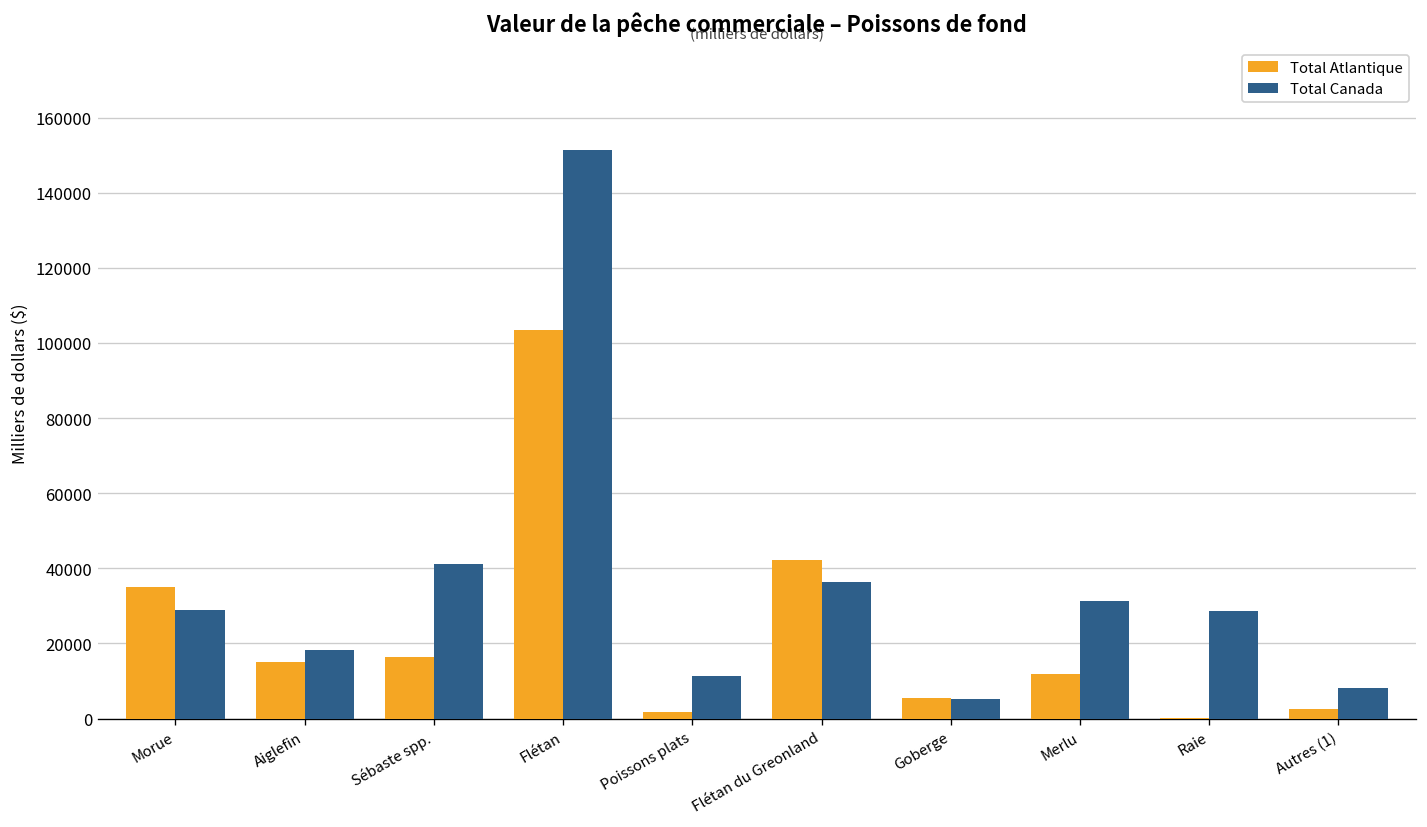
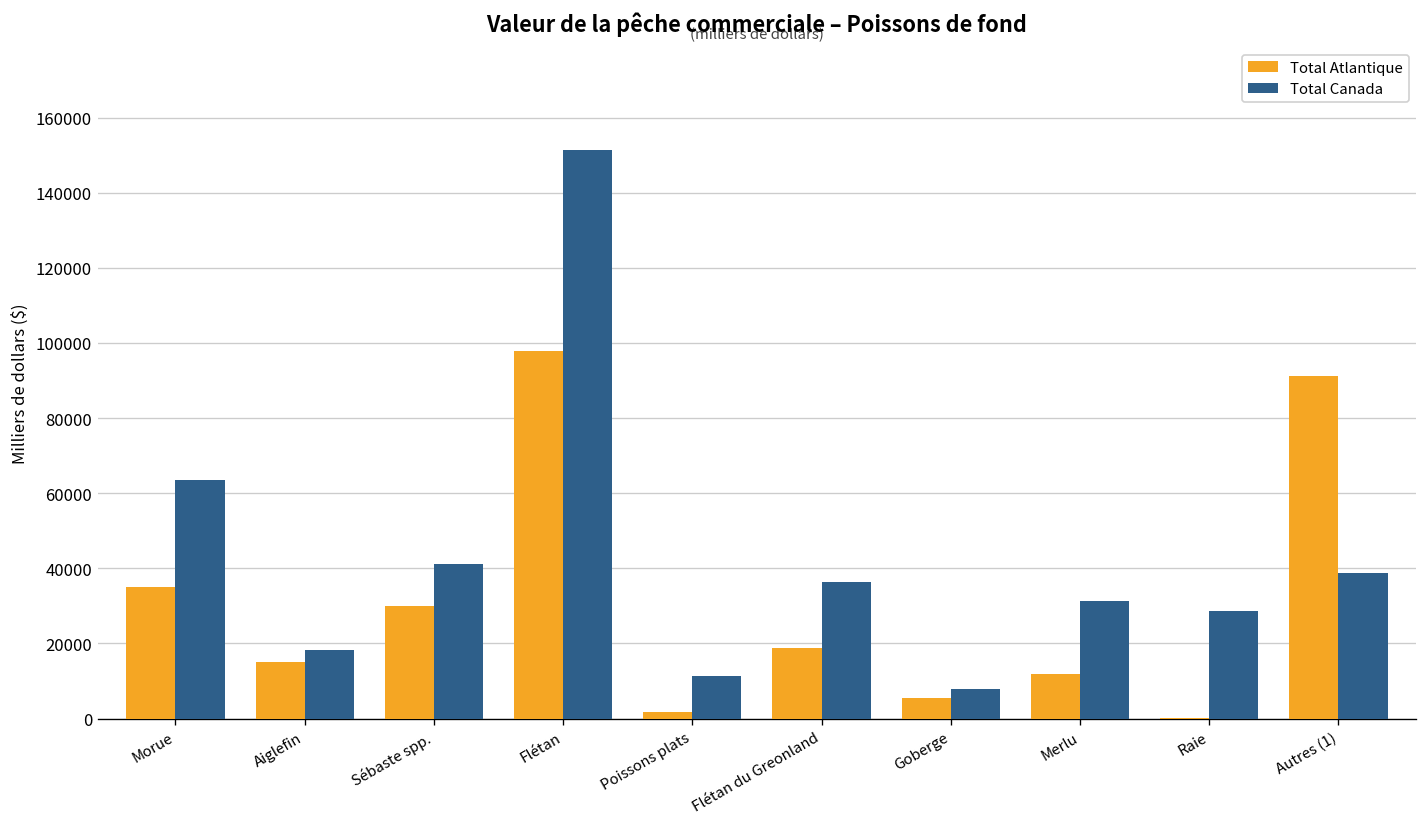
Total Canada, Morue: 29000 -> 64000
Total Atlantique, Sébaste spp.: 16000 -> 30000
Total Atlantique, Flétan: 103000 -> 98000
Total Atlantique, Flétan du Greonland: 42000 -> 19000
Total Canada, Goberge: 5000 -> 8000
Total Atlantique, Autres (1): 3000 -> 91000
Total Canada, Autres (1): 8000 -> 39000
